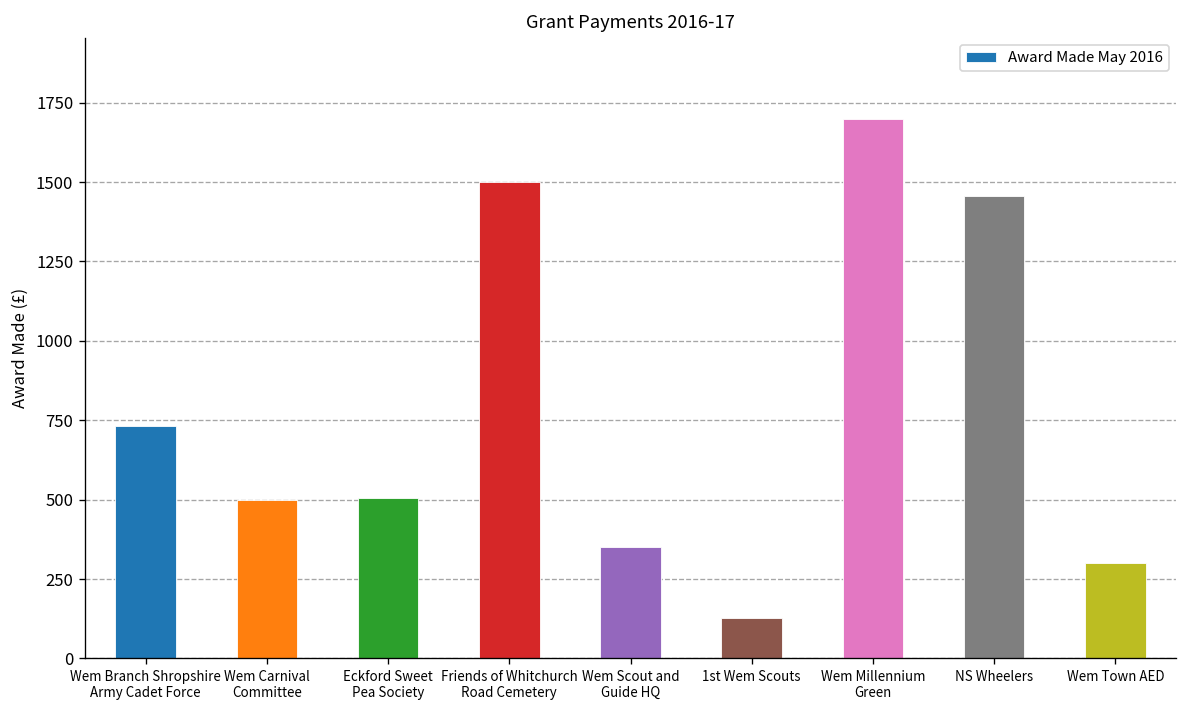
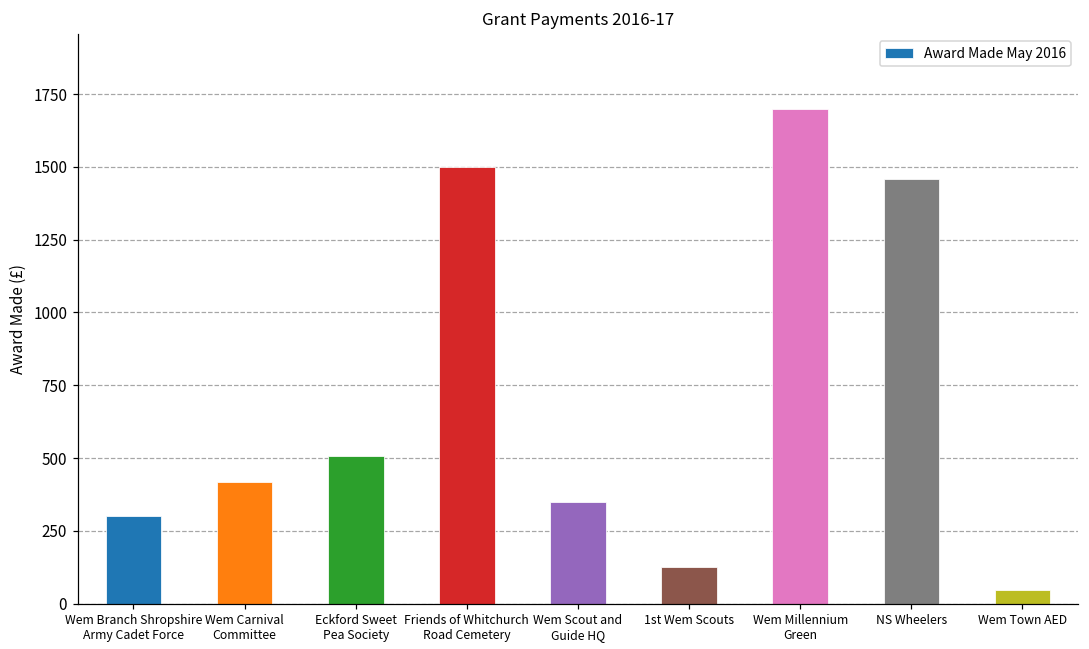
Wem Branch Shropshire Army Cadet Force: 730 -> 300
Wem Carnival Committee: 500 -> 420
Wem Town AED: 300 -> 50
